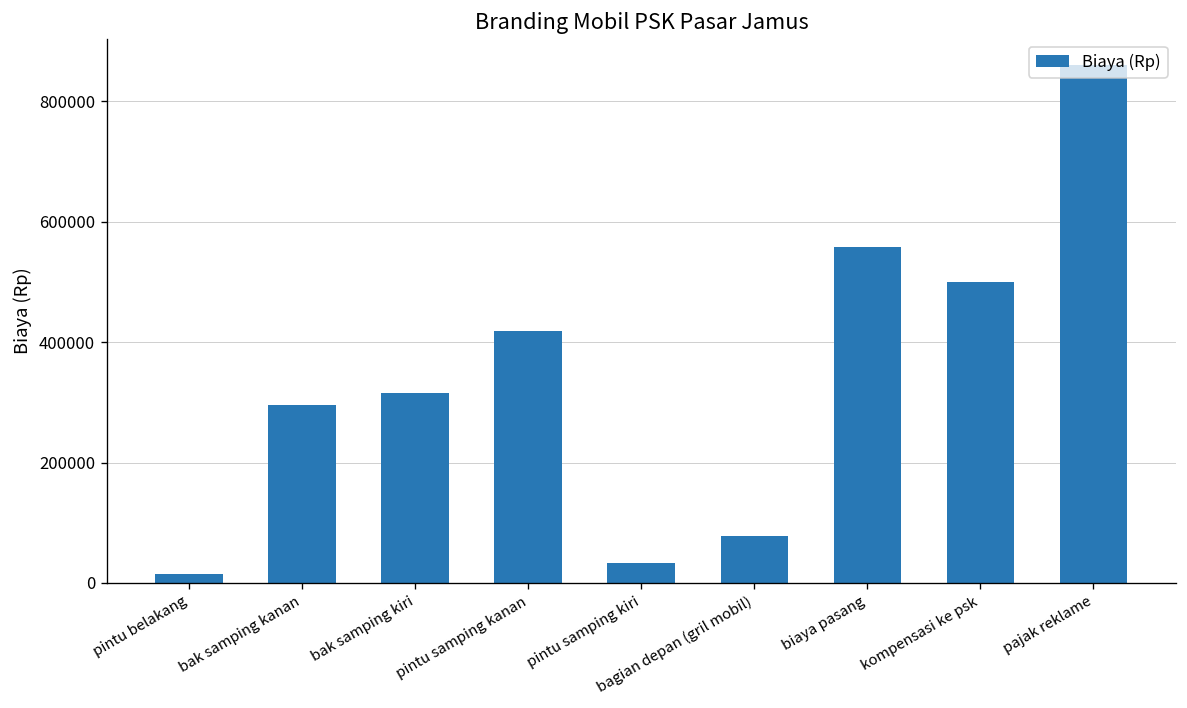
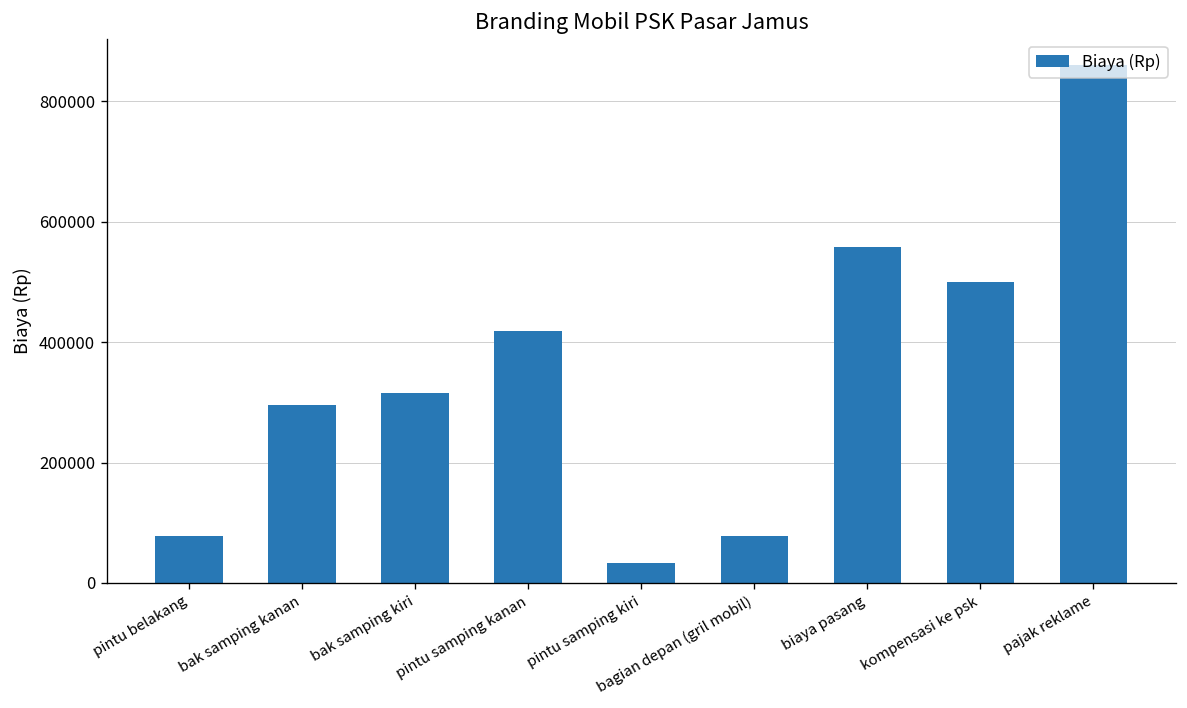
pintu belakang: 10000 -> 80000
